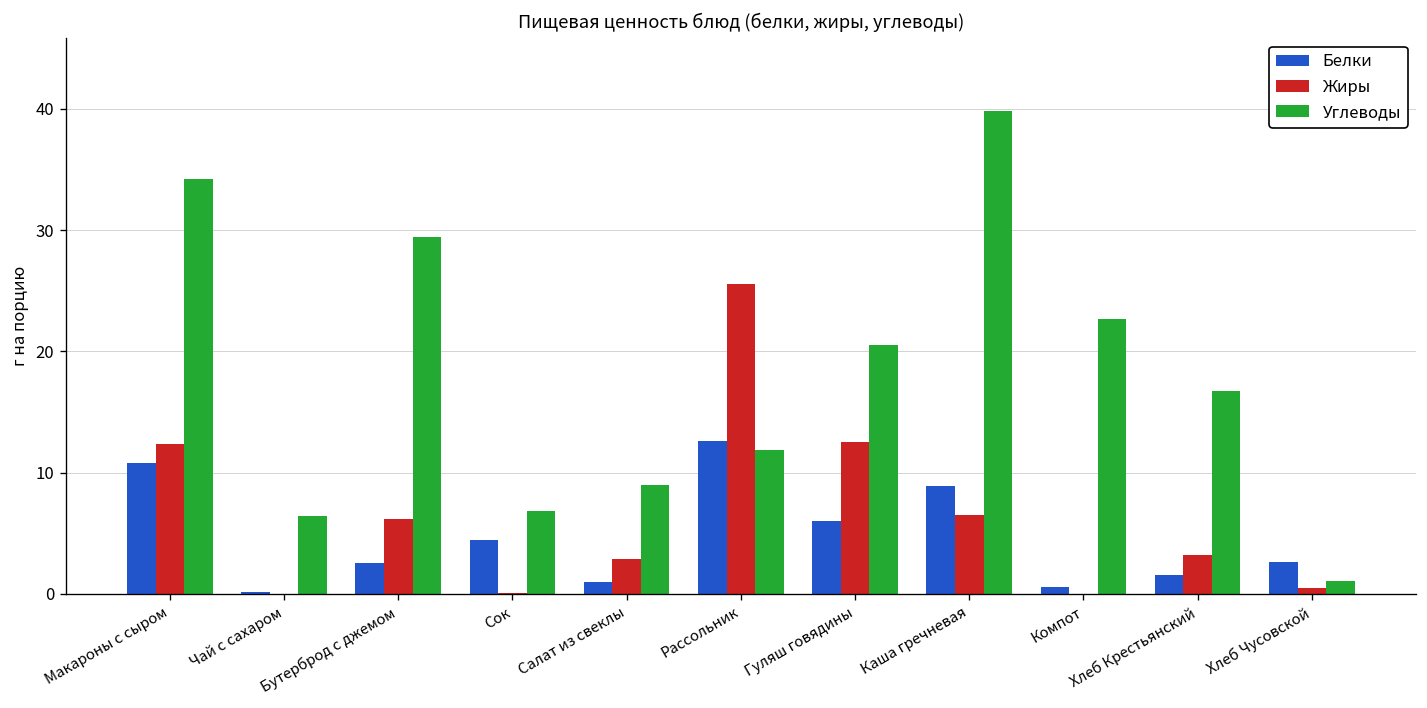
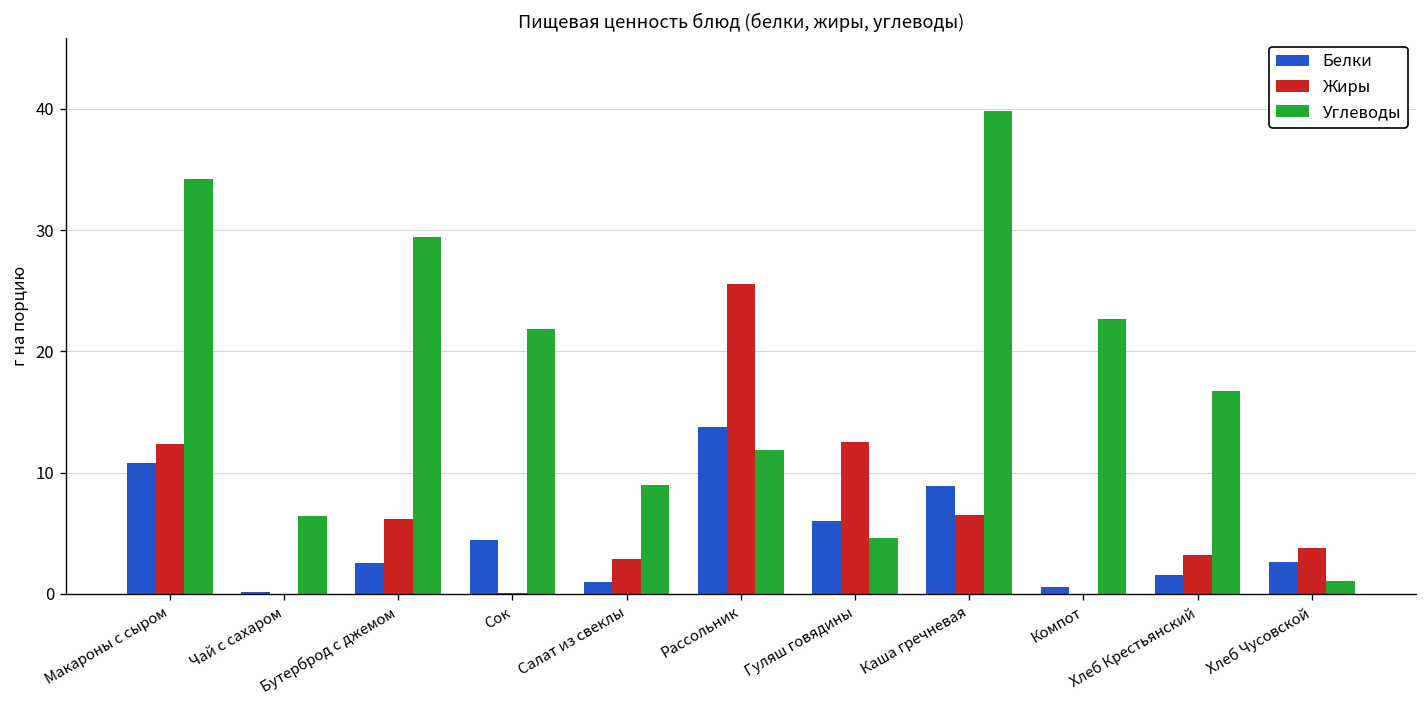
Углеводы, Сок: 6.8 -> 21.8
Белки, Рассольник: 12.6 -> 13.8
Углеводы, Гуляш говядины: 20.6 -> 4.6
Жиры, Хлеб Чусовской: 0.5 -> 3.8
